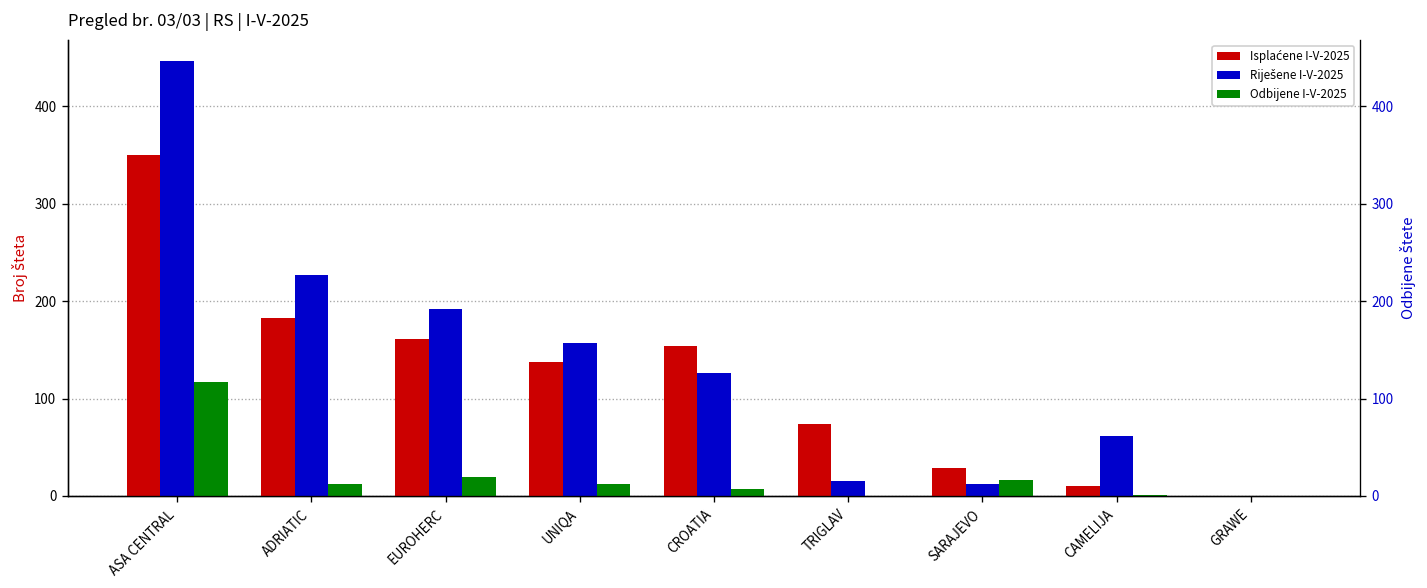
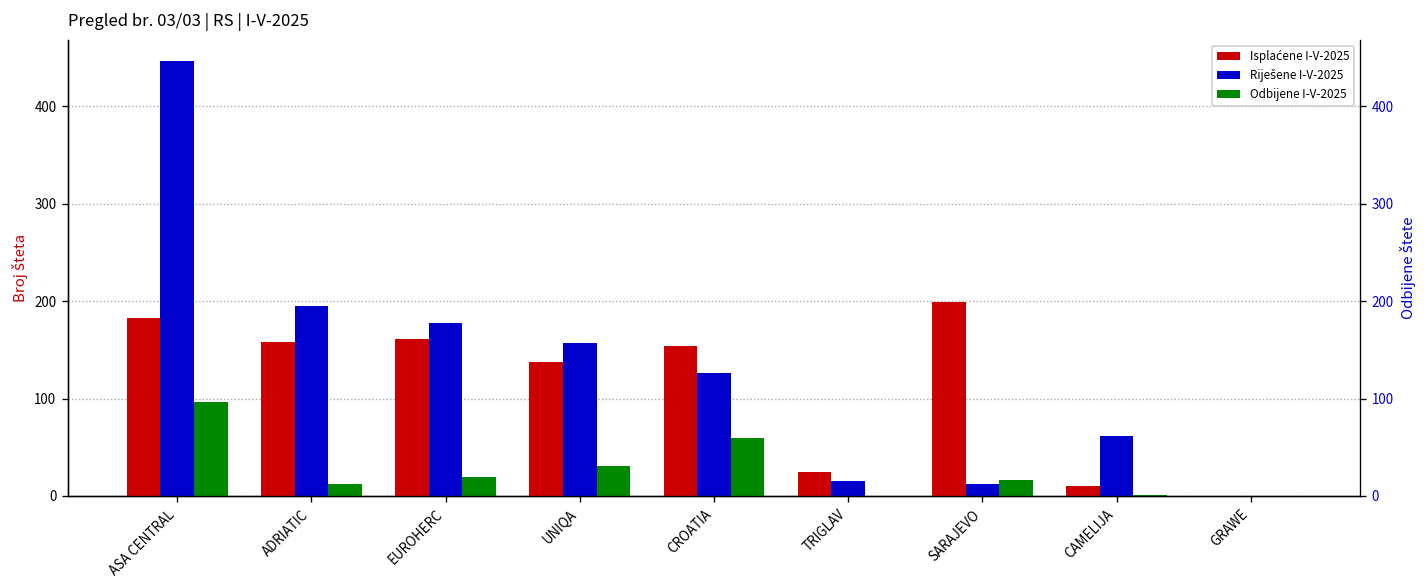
Isplaćene I-V-2025, ASA CENTRAL: 350 -> 180
Odbijene I-V-2025, ASA CENTRAL: 120 -> 100
Isplaćene I-V-2025, ADRIATIC: 180 -> 160
Riješene I-V-2025, ADRIATIC: 230 -> 200
Riješene I-V-2025, EUROHERC: 190 -> 180
Odbijene I-V-2025, UNIQA: 10 -> 30
Odbijene I-V-2025, CROATIA: 10 -> 60
Isplaćene I-V-2025, TRIGLAV: 70 -> 30
Isplaćene I-V-2025, SARAJEVO: 30 -> 200
